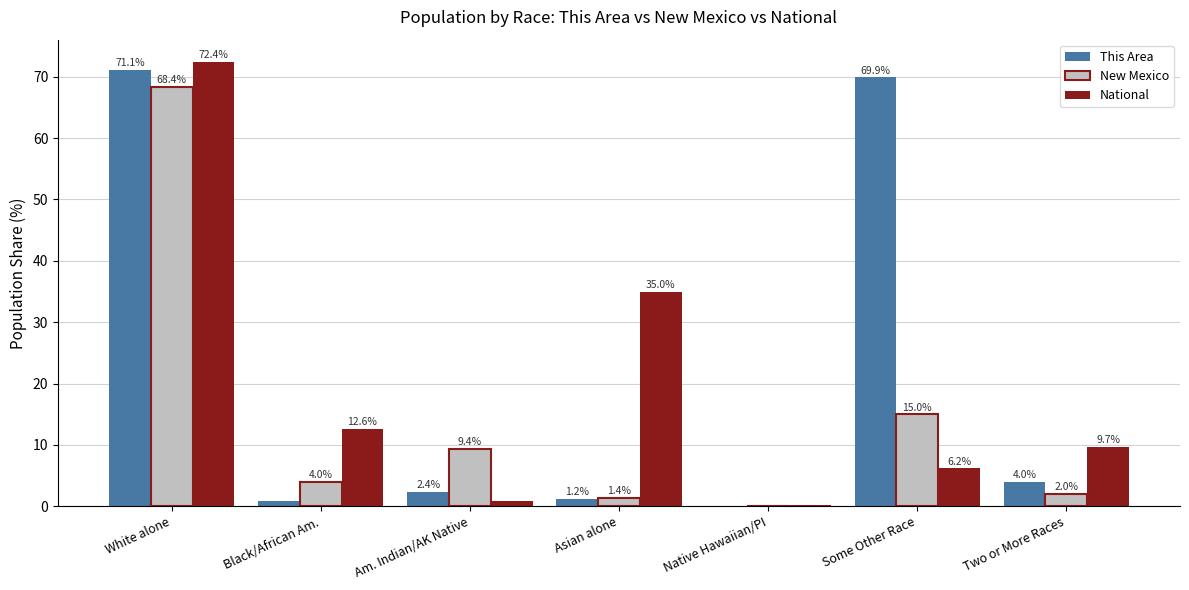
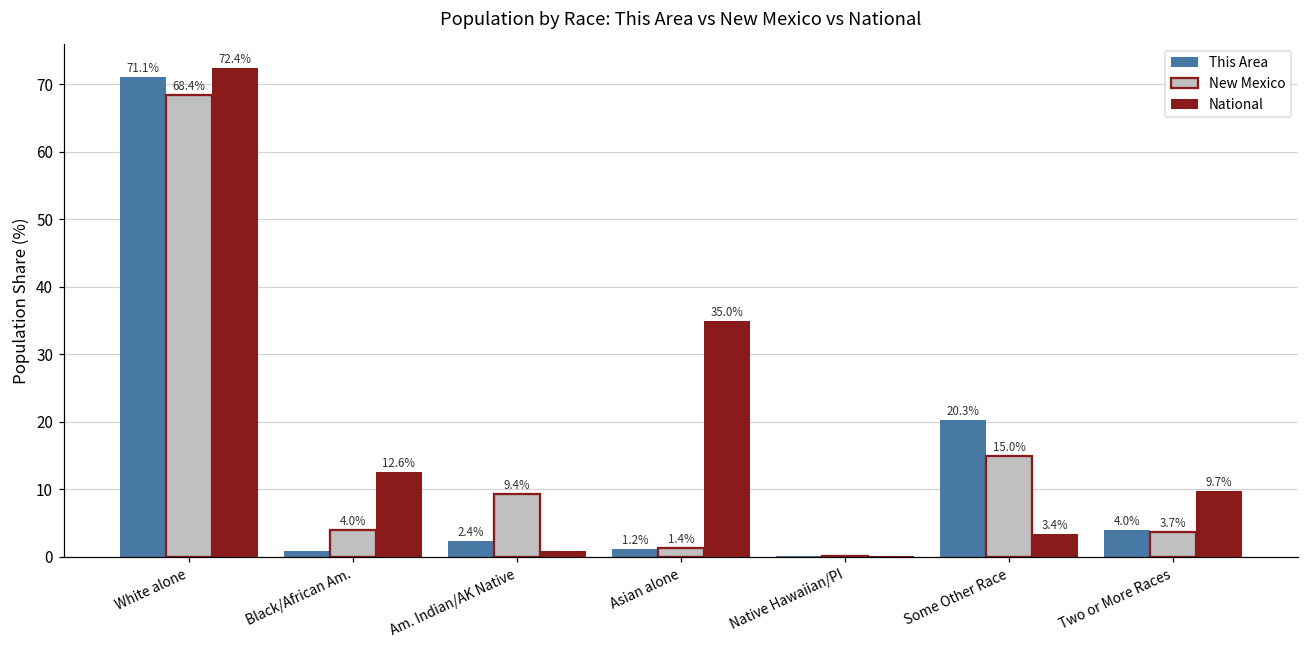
This Area, Some Other Race: 69.9% -> 20.3%
National, Some Other Race: 6.2% -> 3.4%
New Mexico, Two or More Races: 2.0% -> 3.7%
